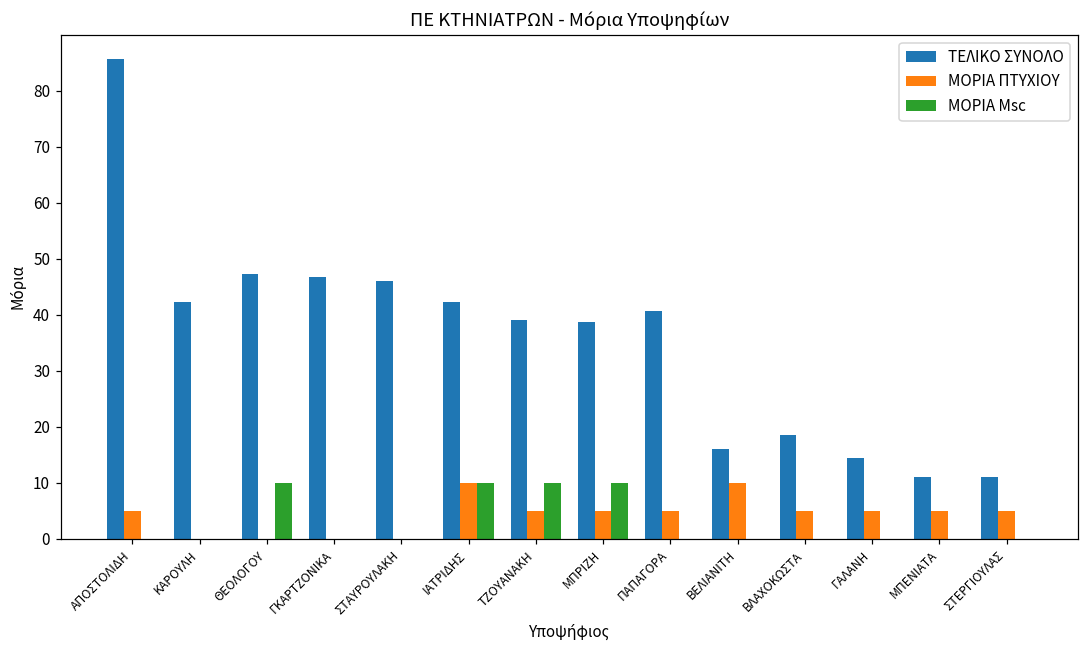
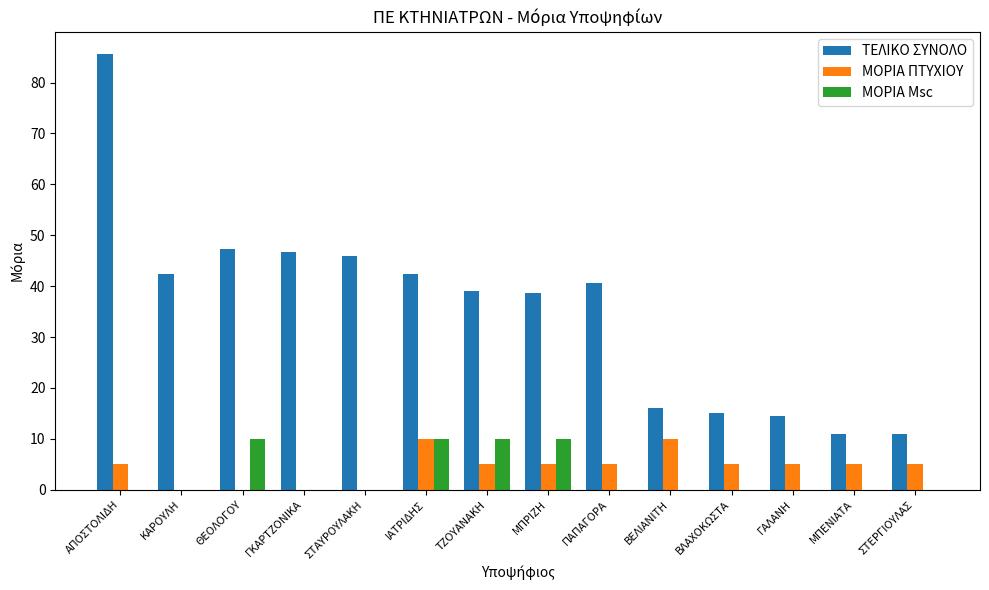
ΤΕΛΙΚΟ ΣΥΝΟΛΟ, ΒΛΑΧΟΚΩΣΤΑ: 18 -> 15
